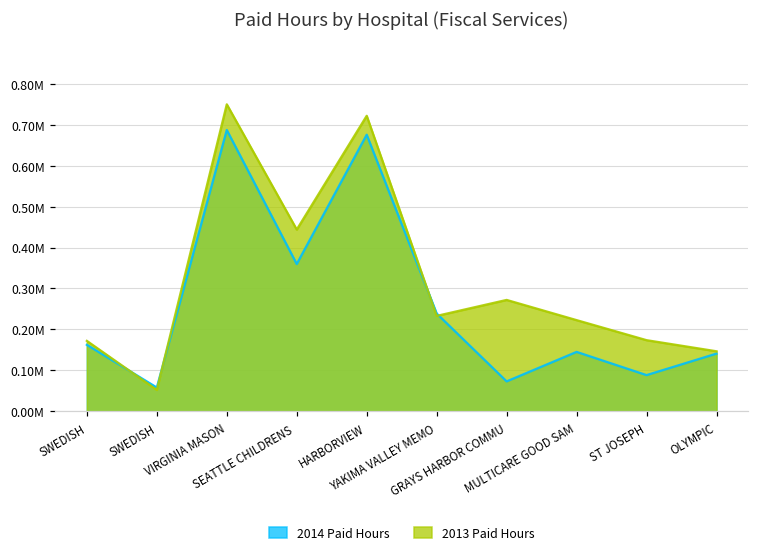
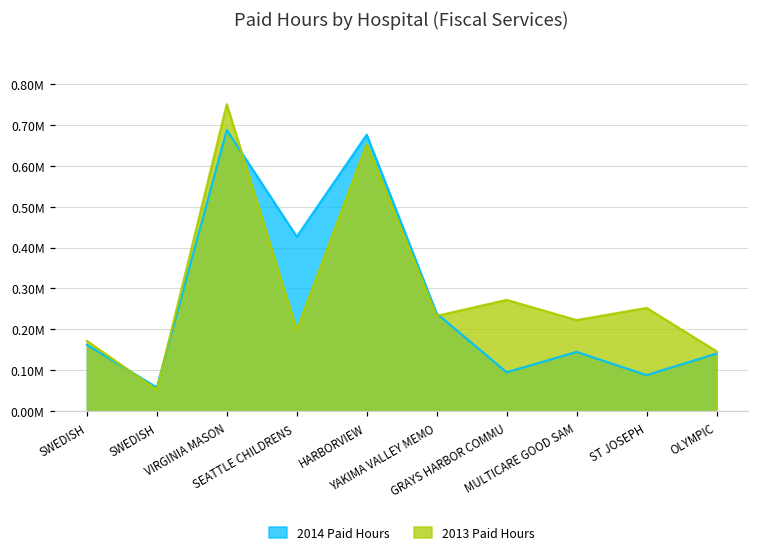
2014 Paid Hours, SEATTLE CHILDRENS: 360000 -> 430000
2013 Paid Hours, SEATTLE CHILDRENS: 440000 -> 200000
2013 Paid Hours, HARBORVIEW: 720000 -> 650000
2014 Paid Hours, GRAYS HARBOR COMMU: 70000 -> 100000
2013 Paid Hours, ST JOSEPH: 170000 -> 250000
